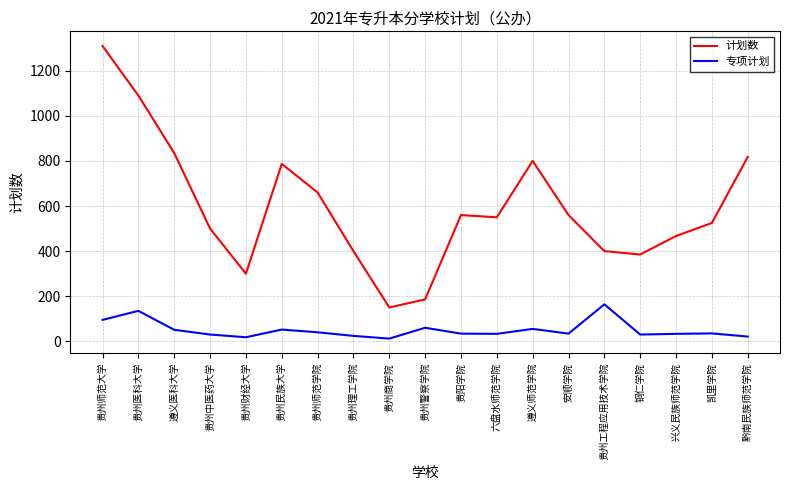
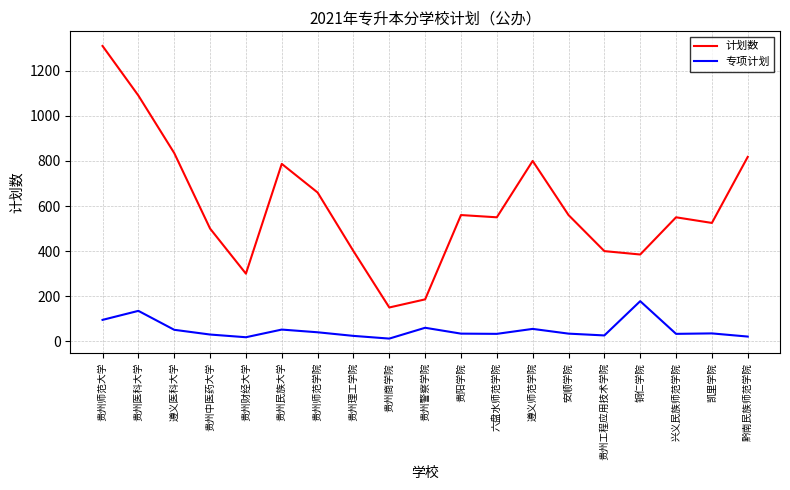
专项计划, 贵州工程应用技术学院: 160 -> 30
专项计划, 铜仁学院: 30 -> 180
计划数, 兴义民族师范学院: 470 -> 550
